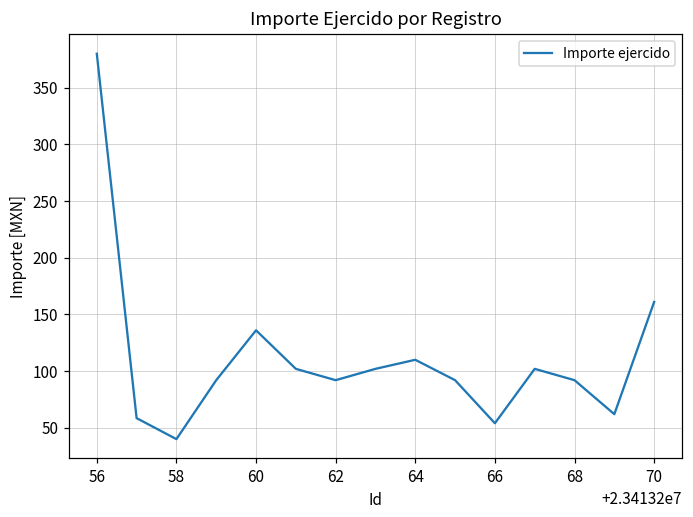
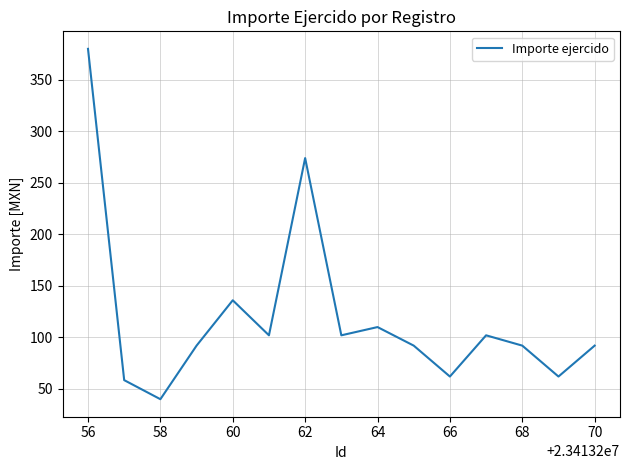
62: 92 -> 274
66: 54 -> 62
70: 161 -> 92
